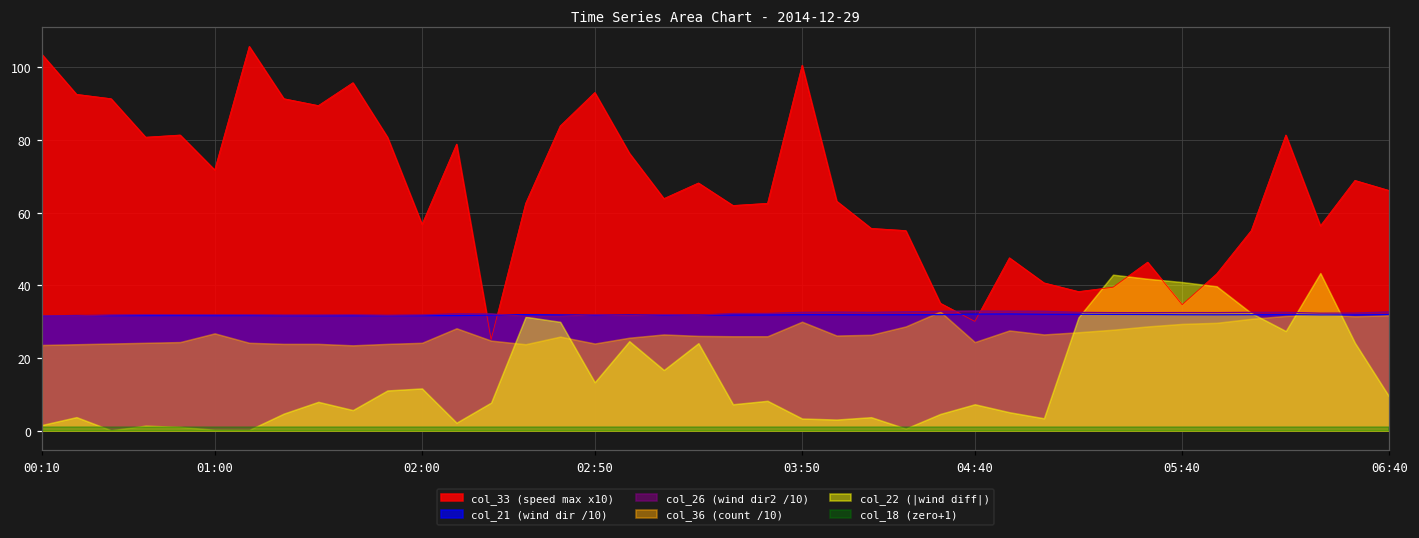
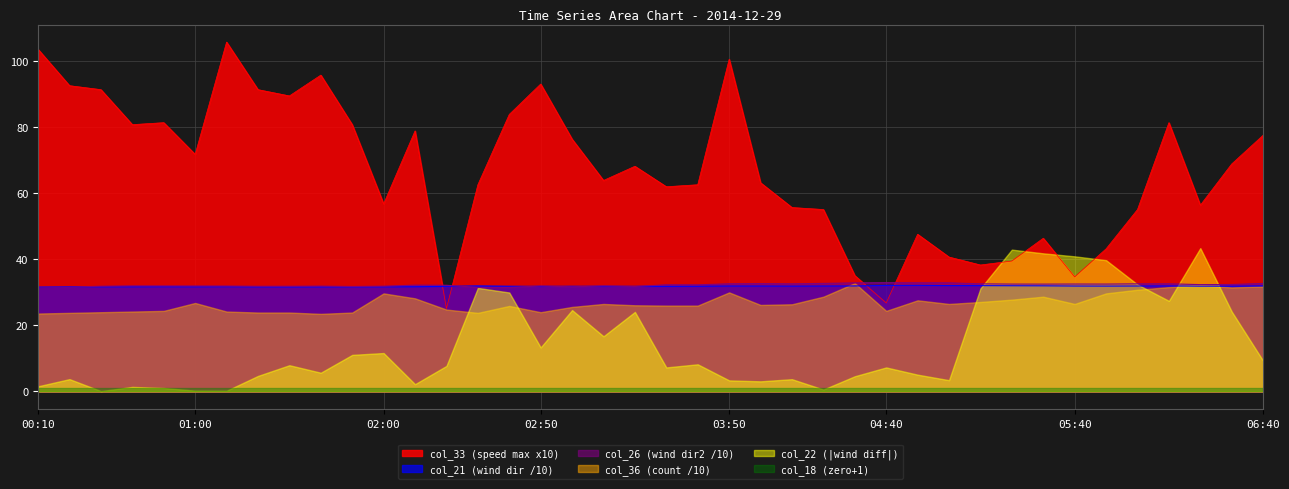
col_36 (count /10), 02:00: 24 -> 30
col_33 (speed max x10), 04:40: 30 -> 27
col_36 (count /10), 05:40: 29 -> 27
col_33 (speed max x10), 06:40: 66 -> 78
